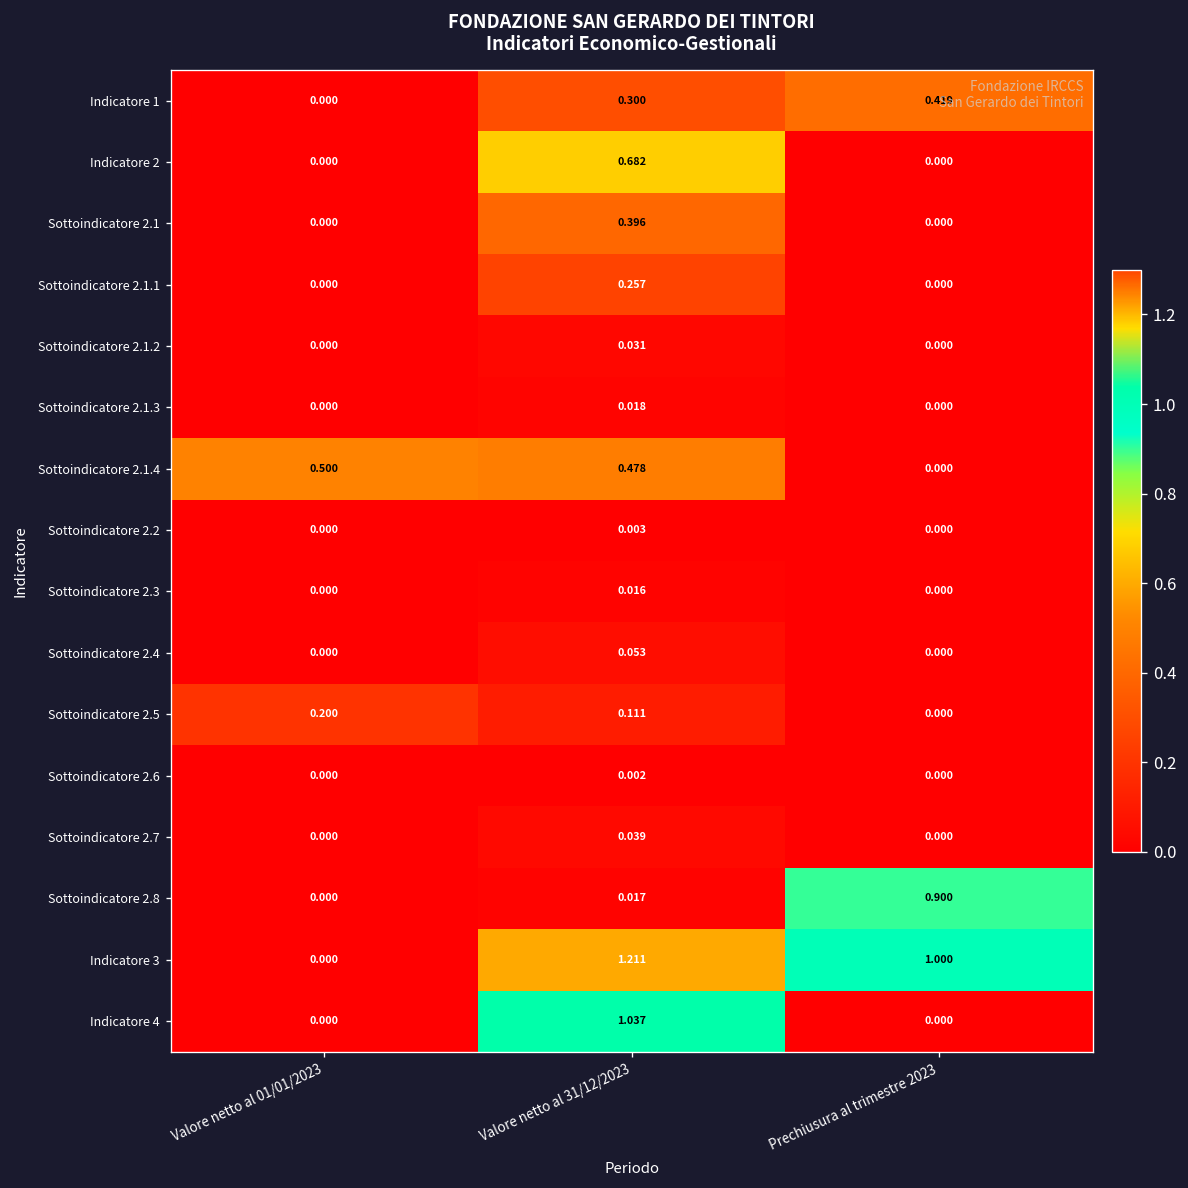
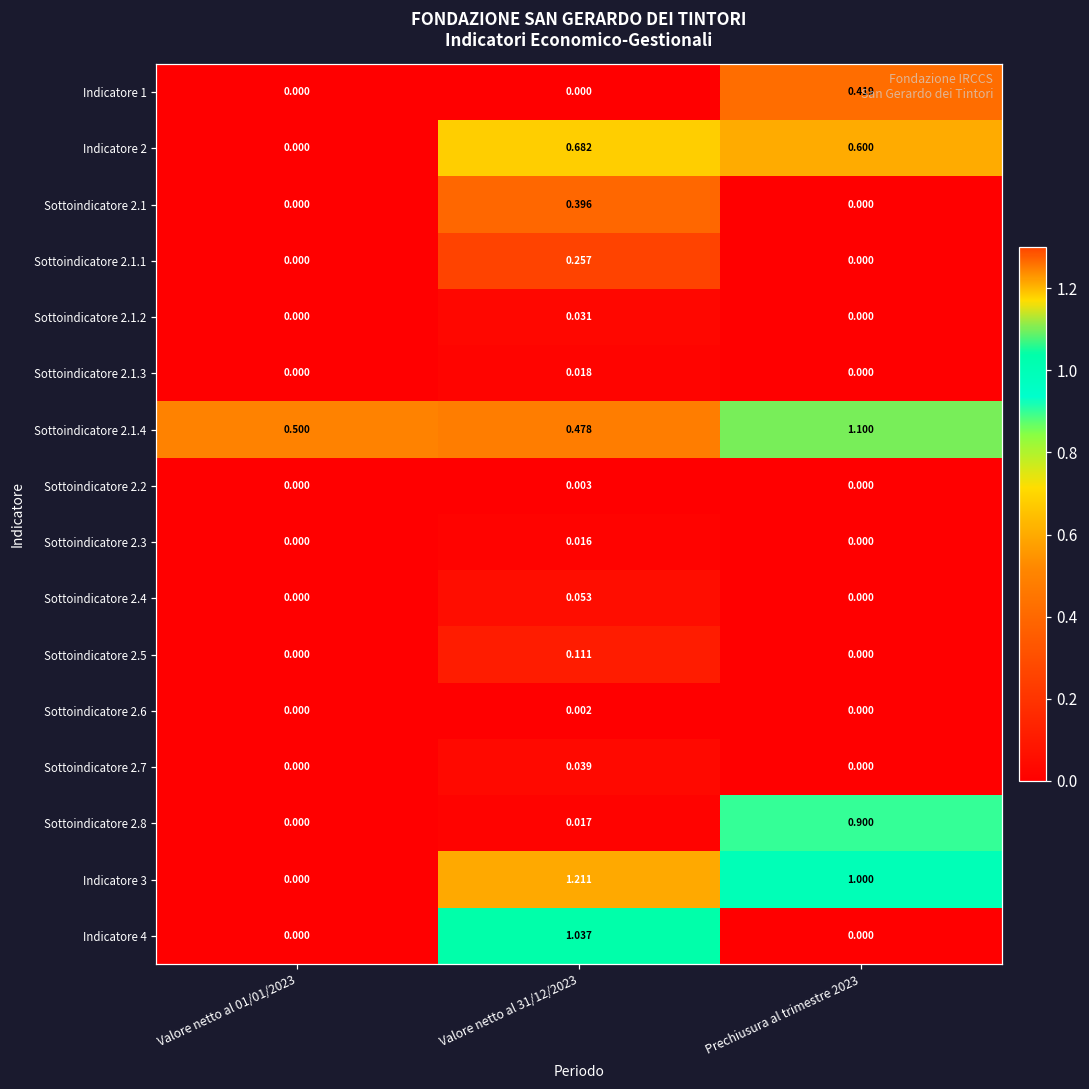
Indicatore 1, Valore netto al 31/12/2023: 0.300 -> 0.000
Indicatore 2, Prechiusura al trimestre 2023: 0.000 -> 0.600
Sottoindicatore 2.1.4, Prechiusura al trimestre 2023: 0.000 -> 1.100
Sottoindicatore 2.5, Valore netto al 01/01/2023: 0.200 -> 0.000
